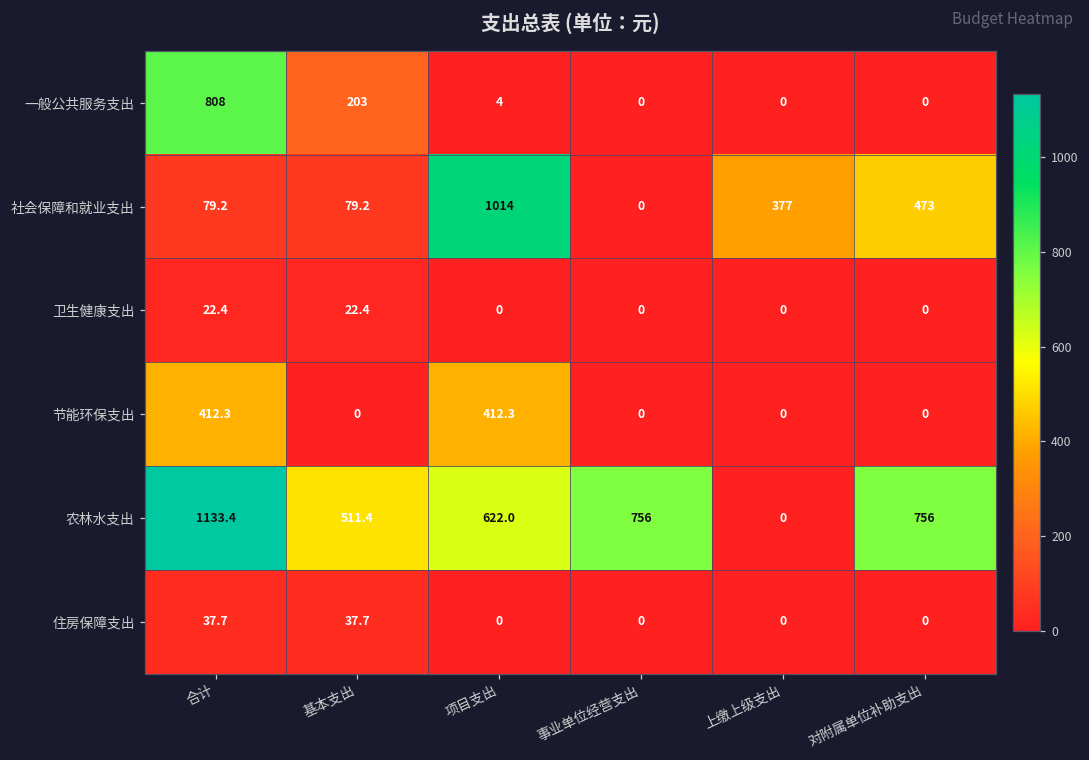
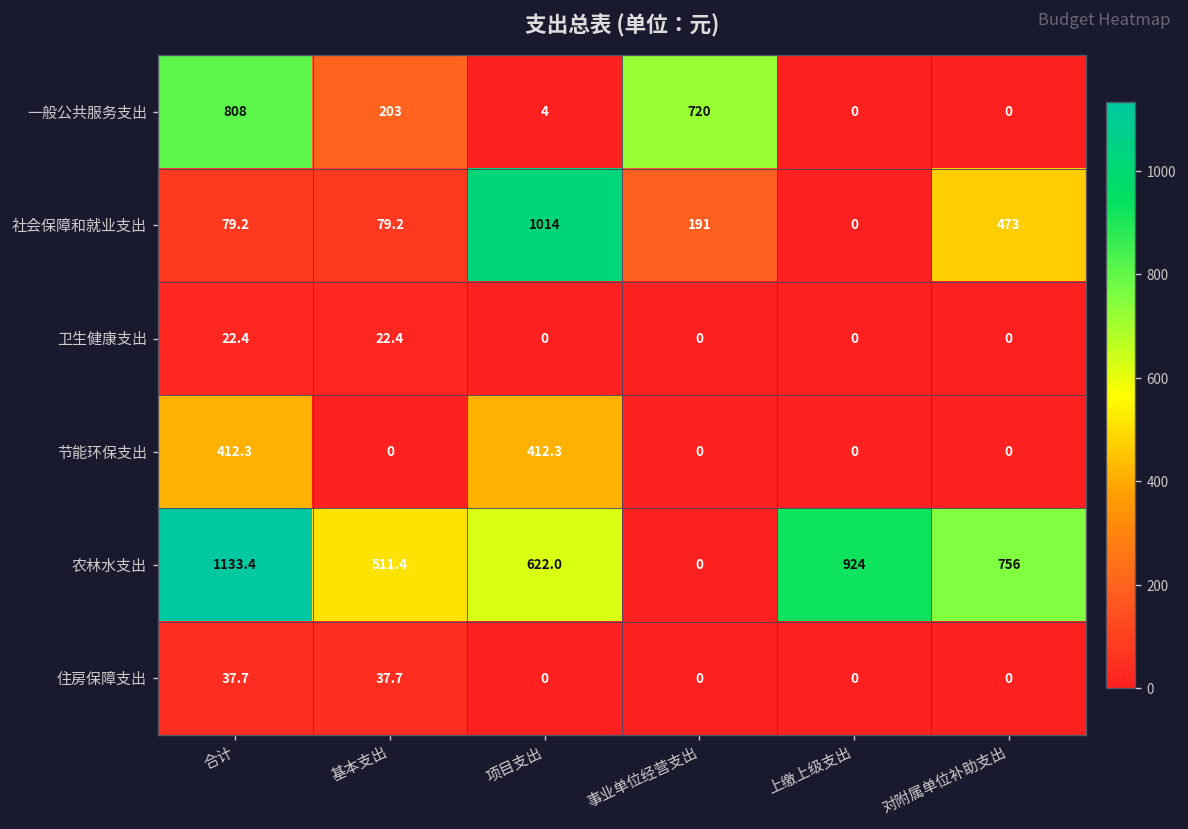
一般公共服务支出, 事业单位经营支出: 0 -> 720
社会保障和就业支出, 事业单位经营支出: 0 -> 191
社会保障和就业支出, 上缴上级支出: 377 -> 0
农林水支出, 事业单位经营支出: 756 -> 0
农林水支出, 上缴上级支出: 0 -> 924
